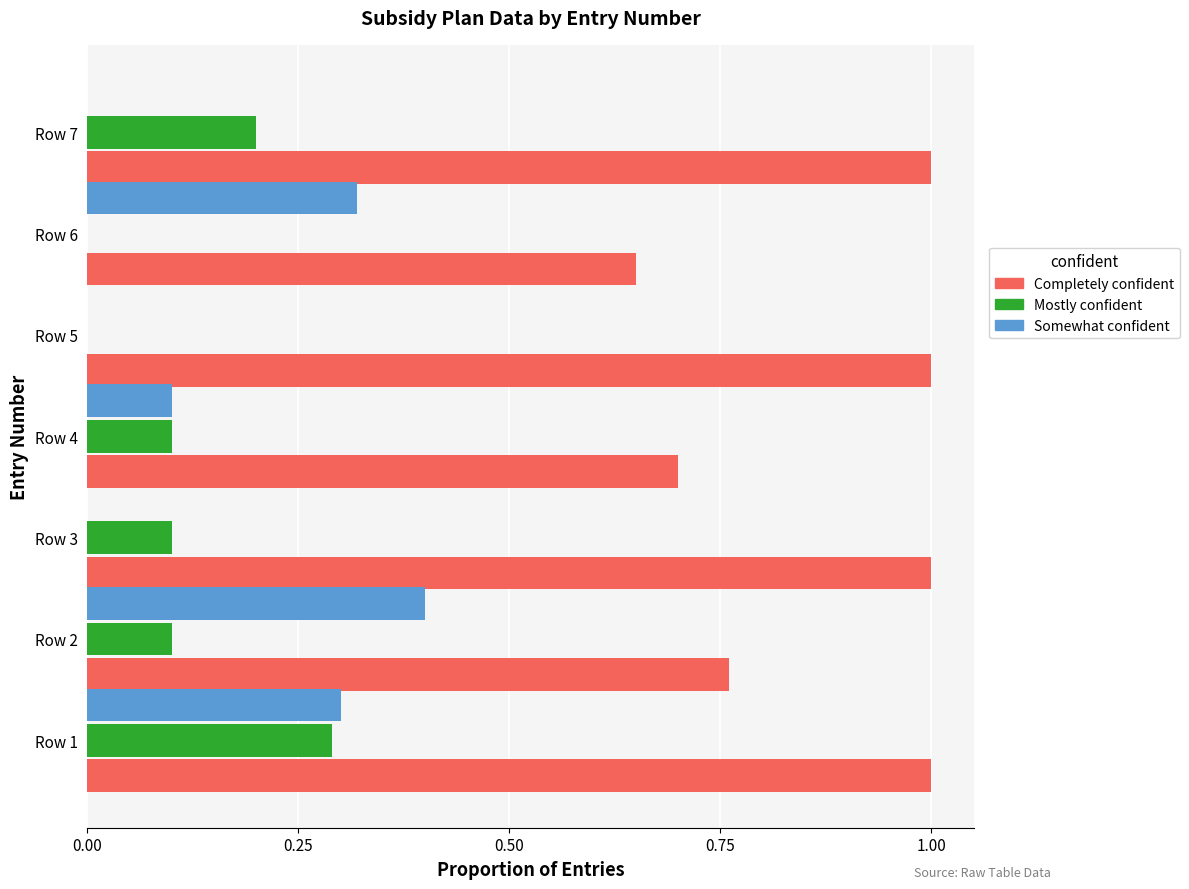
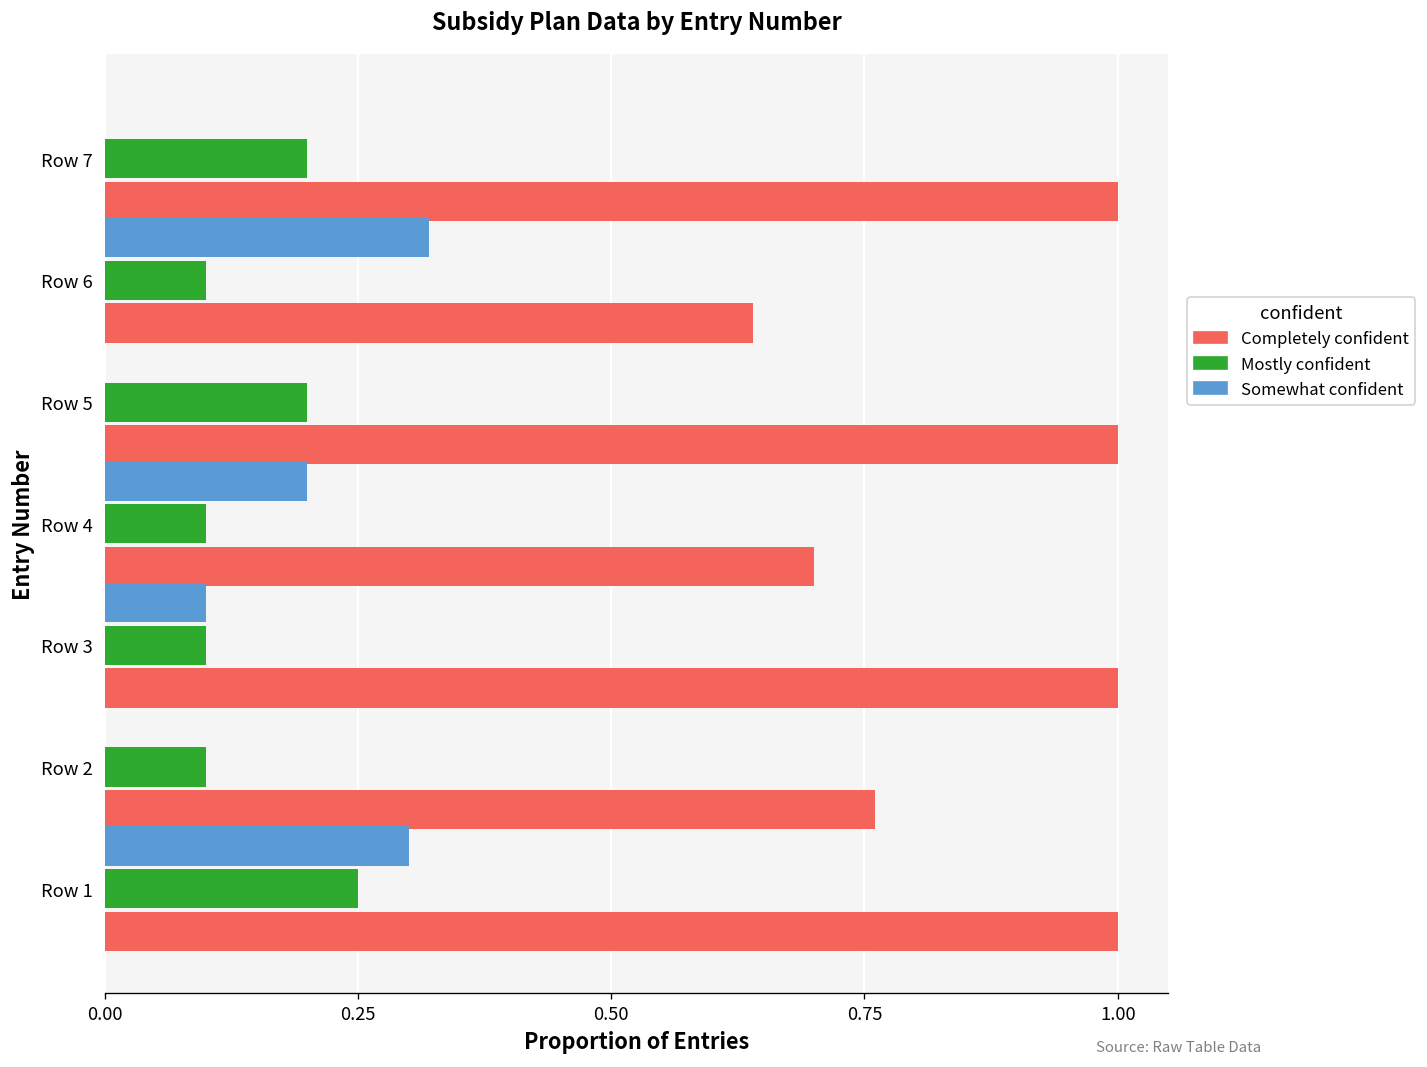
Mostly confident, Row 6: 0.0 -> 0.1
Completely confident, Row 6: 0.65 -> 0.64
Mostly confident, Row 5: 0.0 -> 0.2
Somewhat confident, Row 4: 0.1 -> 0.2
Somewhat confident, Row 3: 0.0 -> 0.1
Somewhat confident, Row 2: 0.4 -> 0.0
Mostly confident, Row 1: 0.29 -> 0.25
